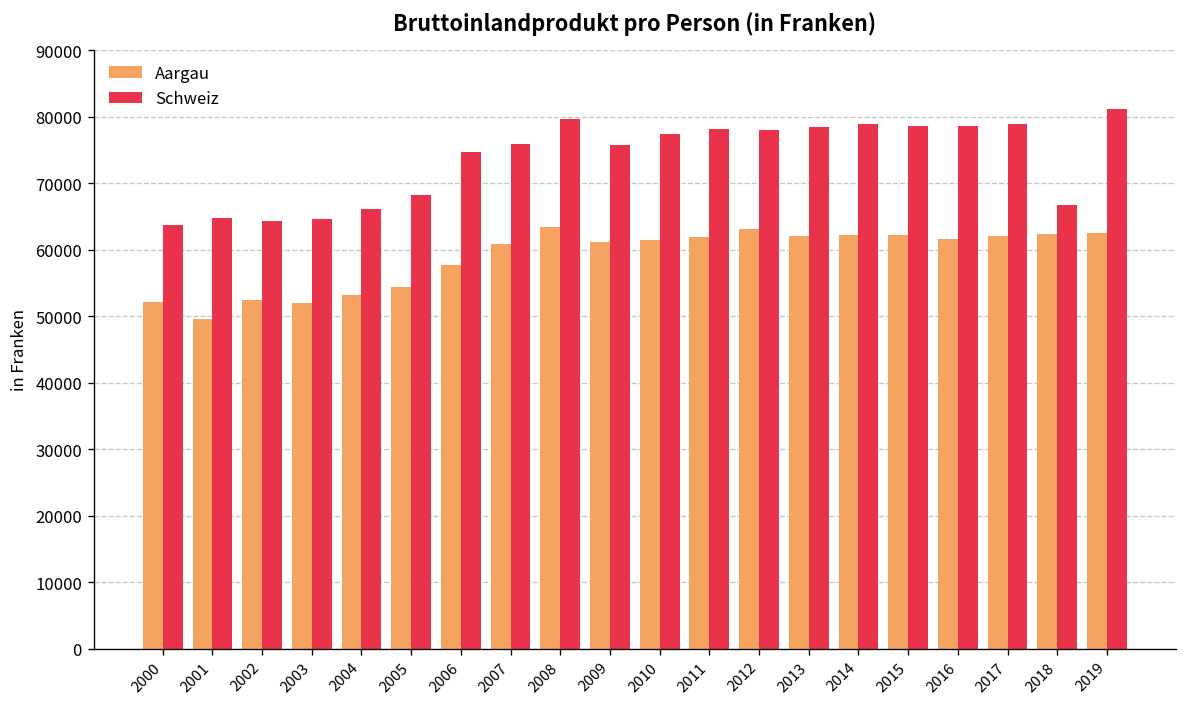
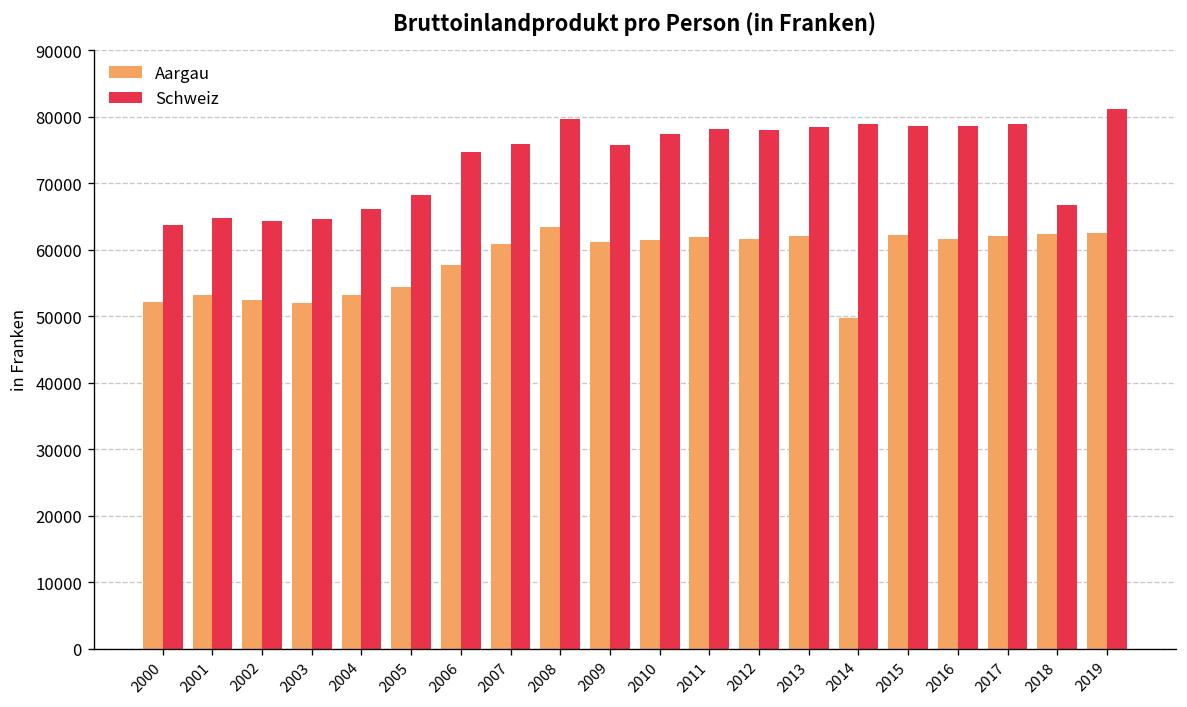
Aargau, 2001: 50000 -> 53000
Aargau, 2012: 63000 -> 62000
Aargau, 2014: 62000 -> 50000
